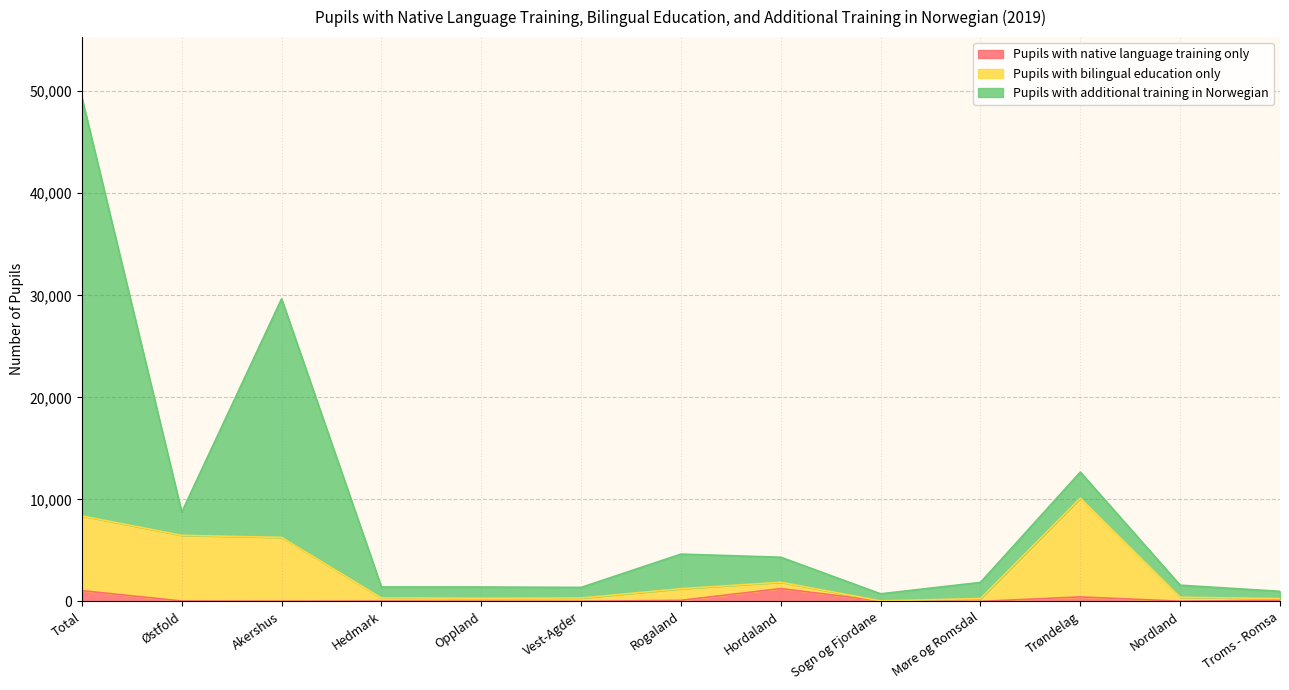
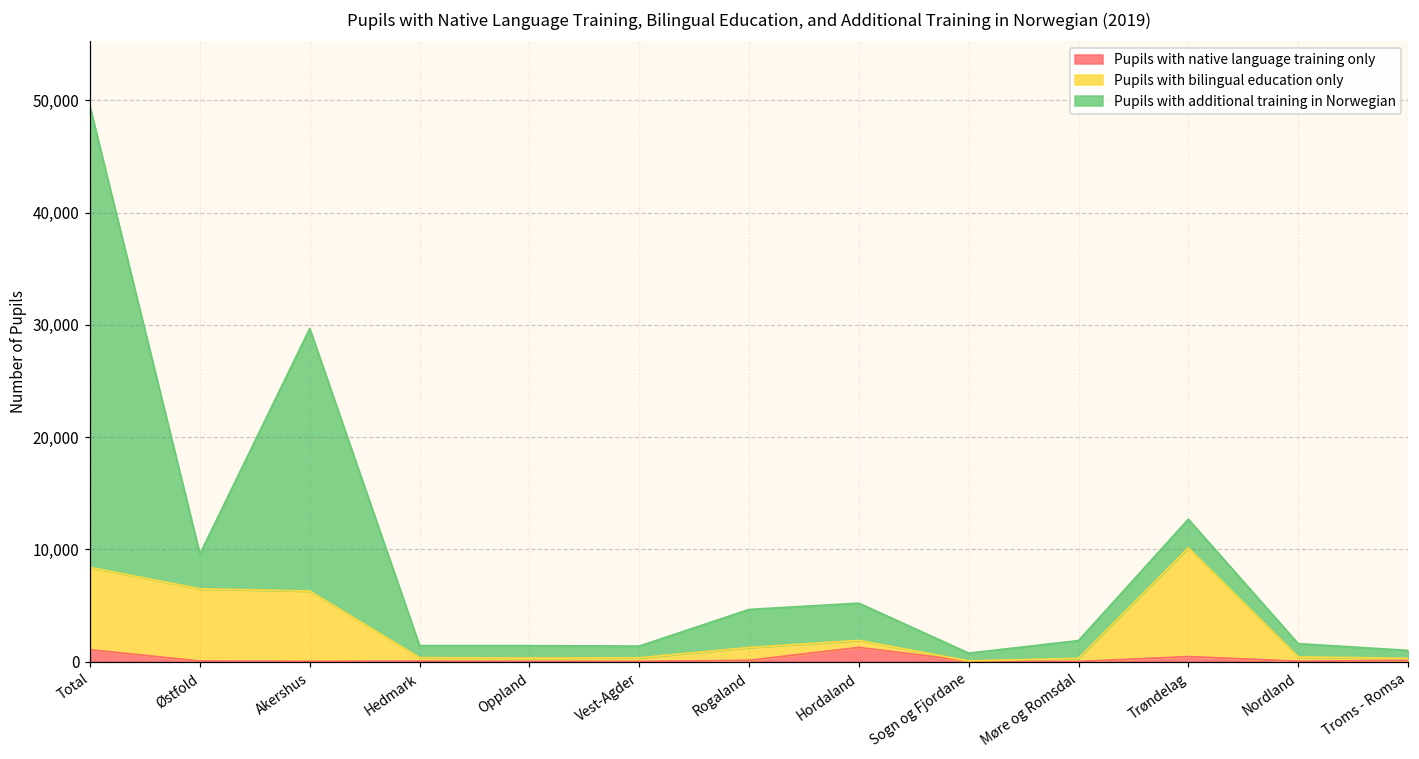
Pupils with additional training in Norwegian, Østfold: 2,300 -> 3,100
Pupils with additional training in Norwegian, Hordaland: 2,500 -> 3,300
